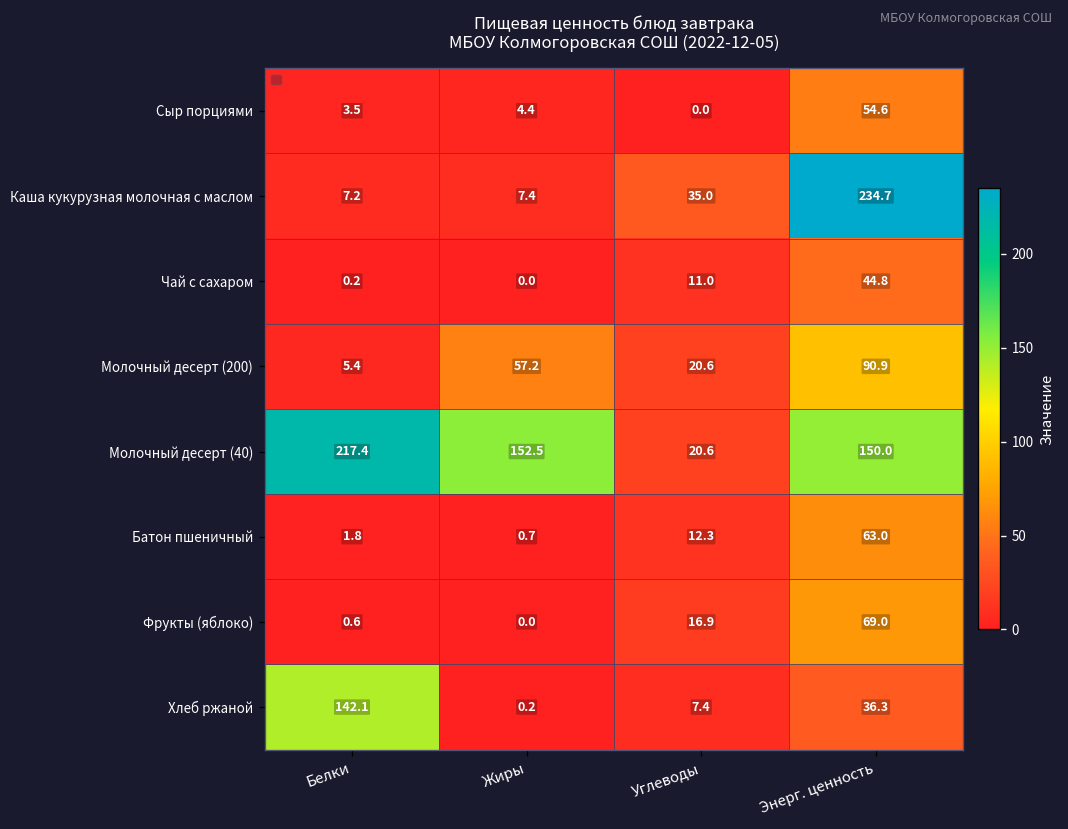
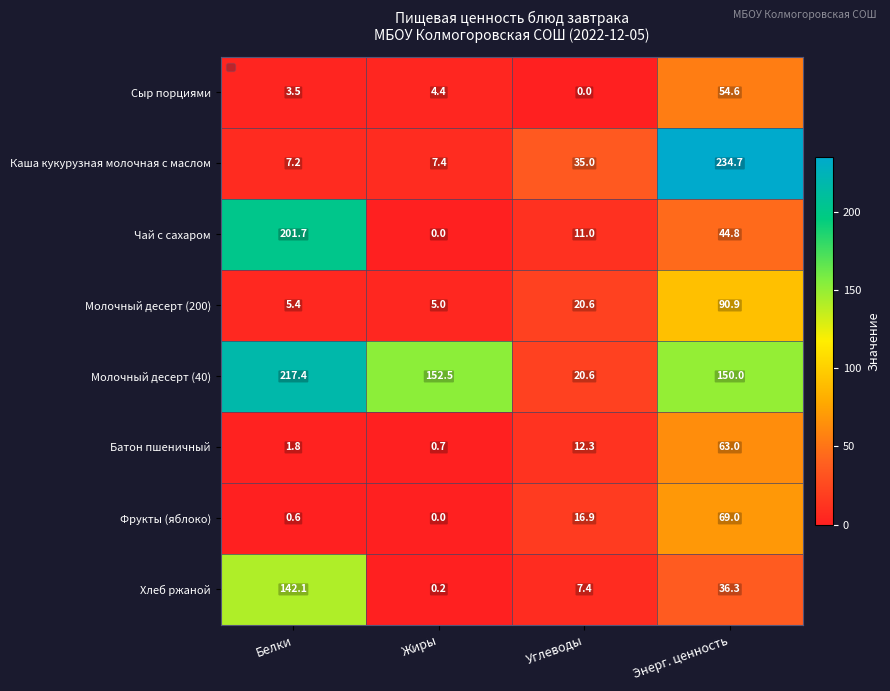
Чай с сахаром, Белки: 0.2 -> 201.7
Молочный десерт (200), Жиры: 57.2 -> 5.0
